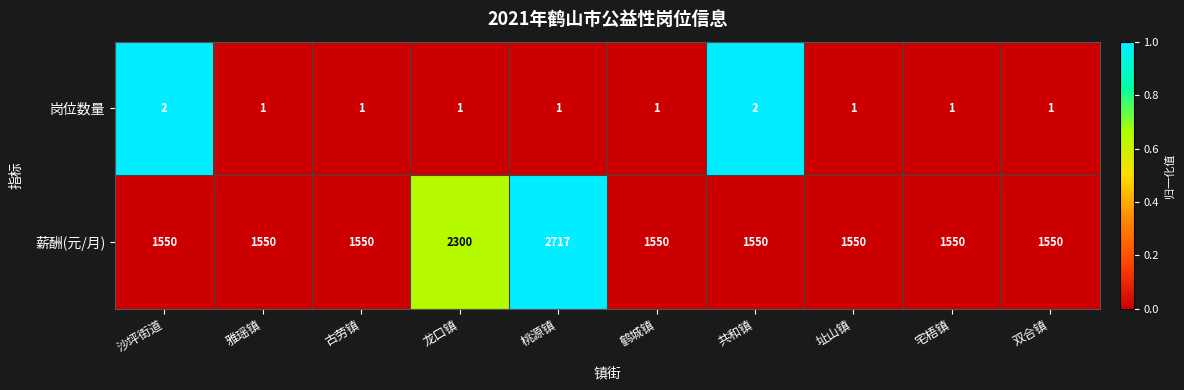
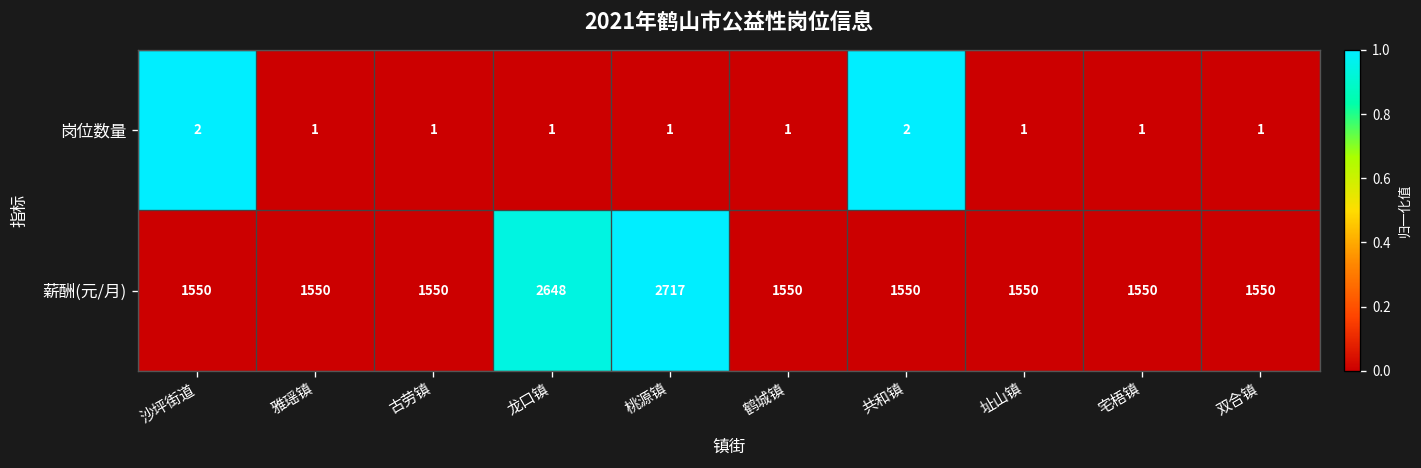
薪酬(元/月), 龙口镇: 2300 -> 2648
